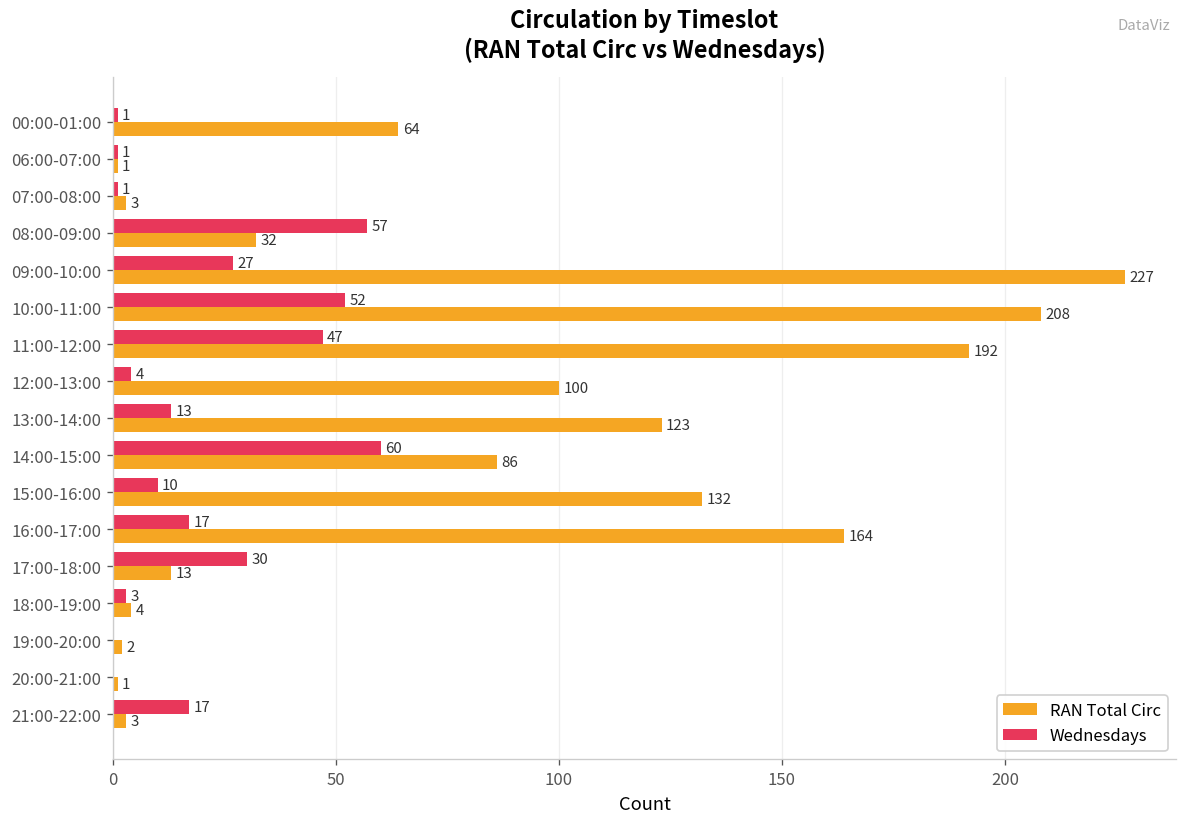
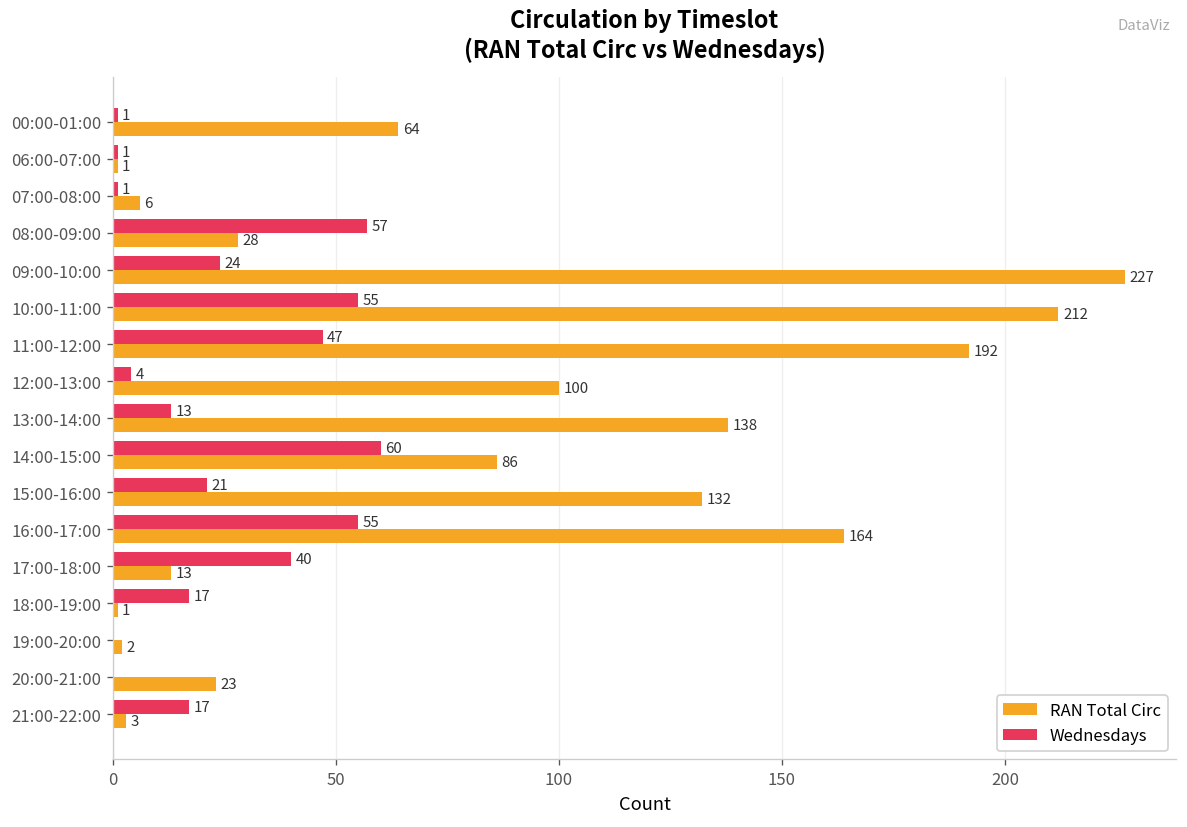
RAN Total Circ, 07:00-08:00: 3 -> 6
RAN Total Circ, 08:00-09:00: 32 -> 28
Wednesdays, 09:00-10:00: 27 -> 24
Wednesdays, 10:00-11:00: 52 -> 55
RAN Total Circ, 10:00-11:00: 208 -> 212
RAN Total Circ, 13:00-14:00: 123 -> 138
Wednesdays, 15:00-16:00: 10 -> 21
Wednesdays, 16:00-17:00: 17 -> 55
Wednesdays, 17:00-18:00: 30 -> 40
Wednesdays, 18:00-19:00: 3 -> 17
RAN Total Circ, 18:00-19:00: 4 -> 1
RAN Total Circ, 20:00-21:00: 1 -> 23
